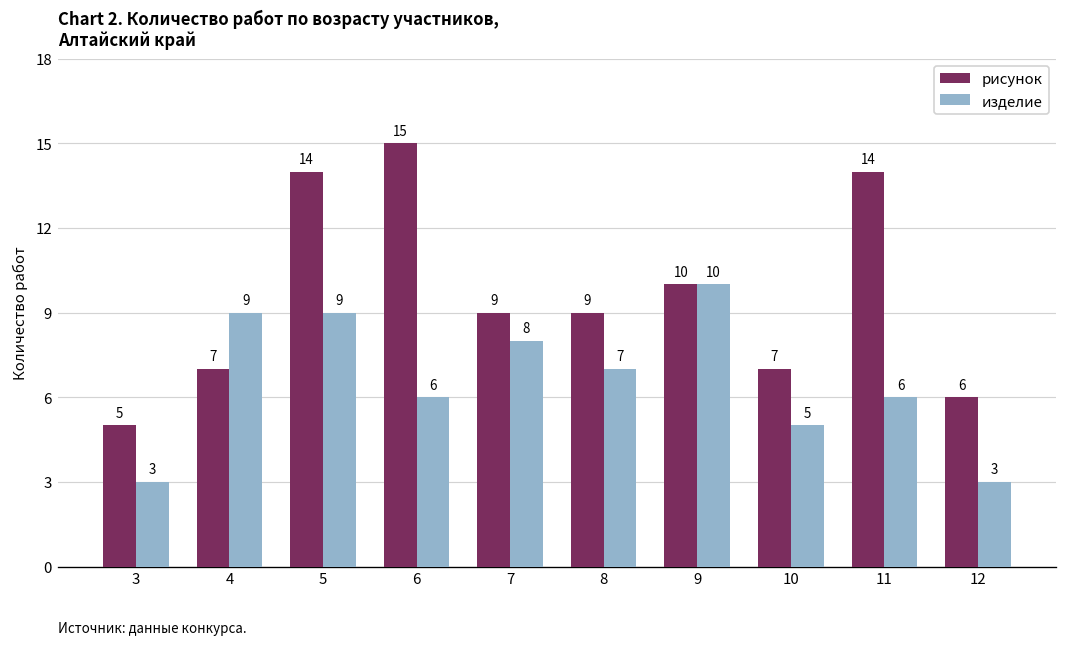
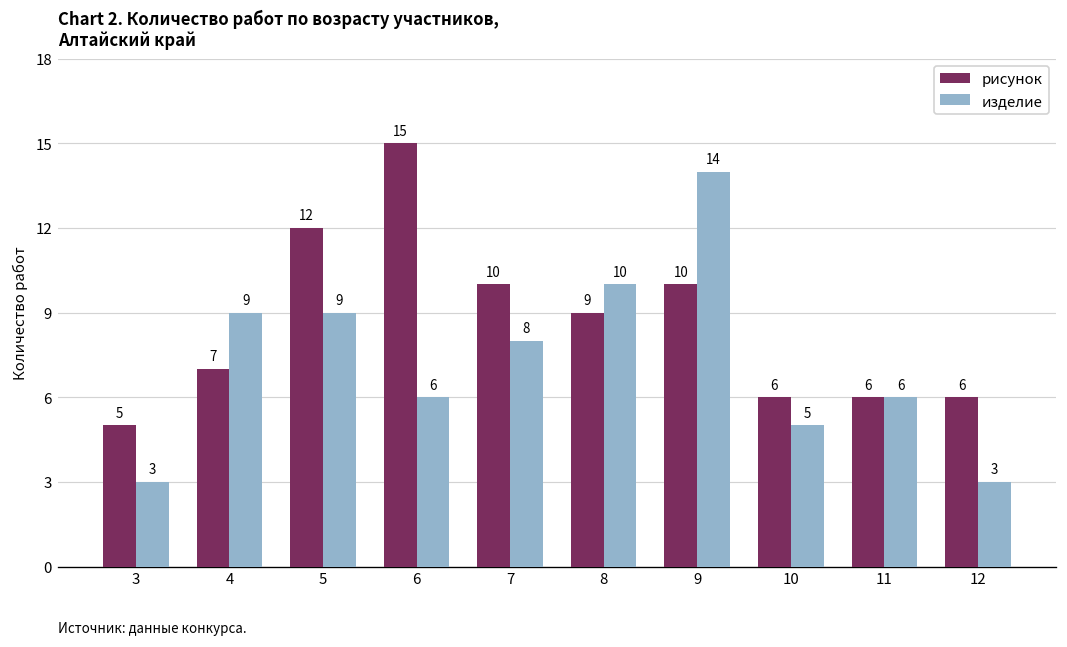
рисунок, 5: 14 -> 12
рисунок, 7: 9 -> 10
изделие, 8: 7 -> 10
изделие, 9: 10 -> 14
рисунок, 10: 7 -> 6
рисунок, 11: 14 -> 6
